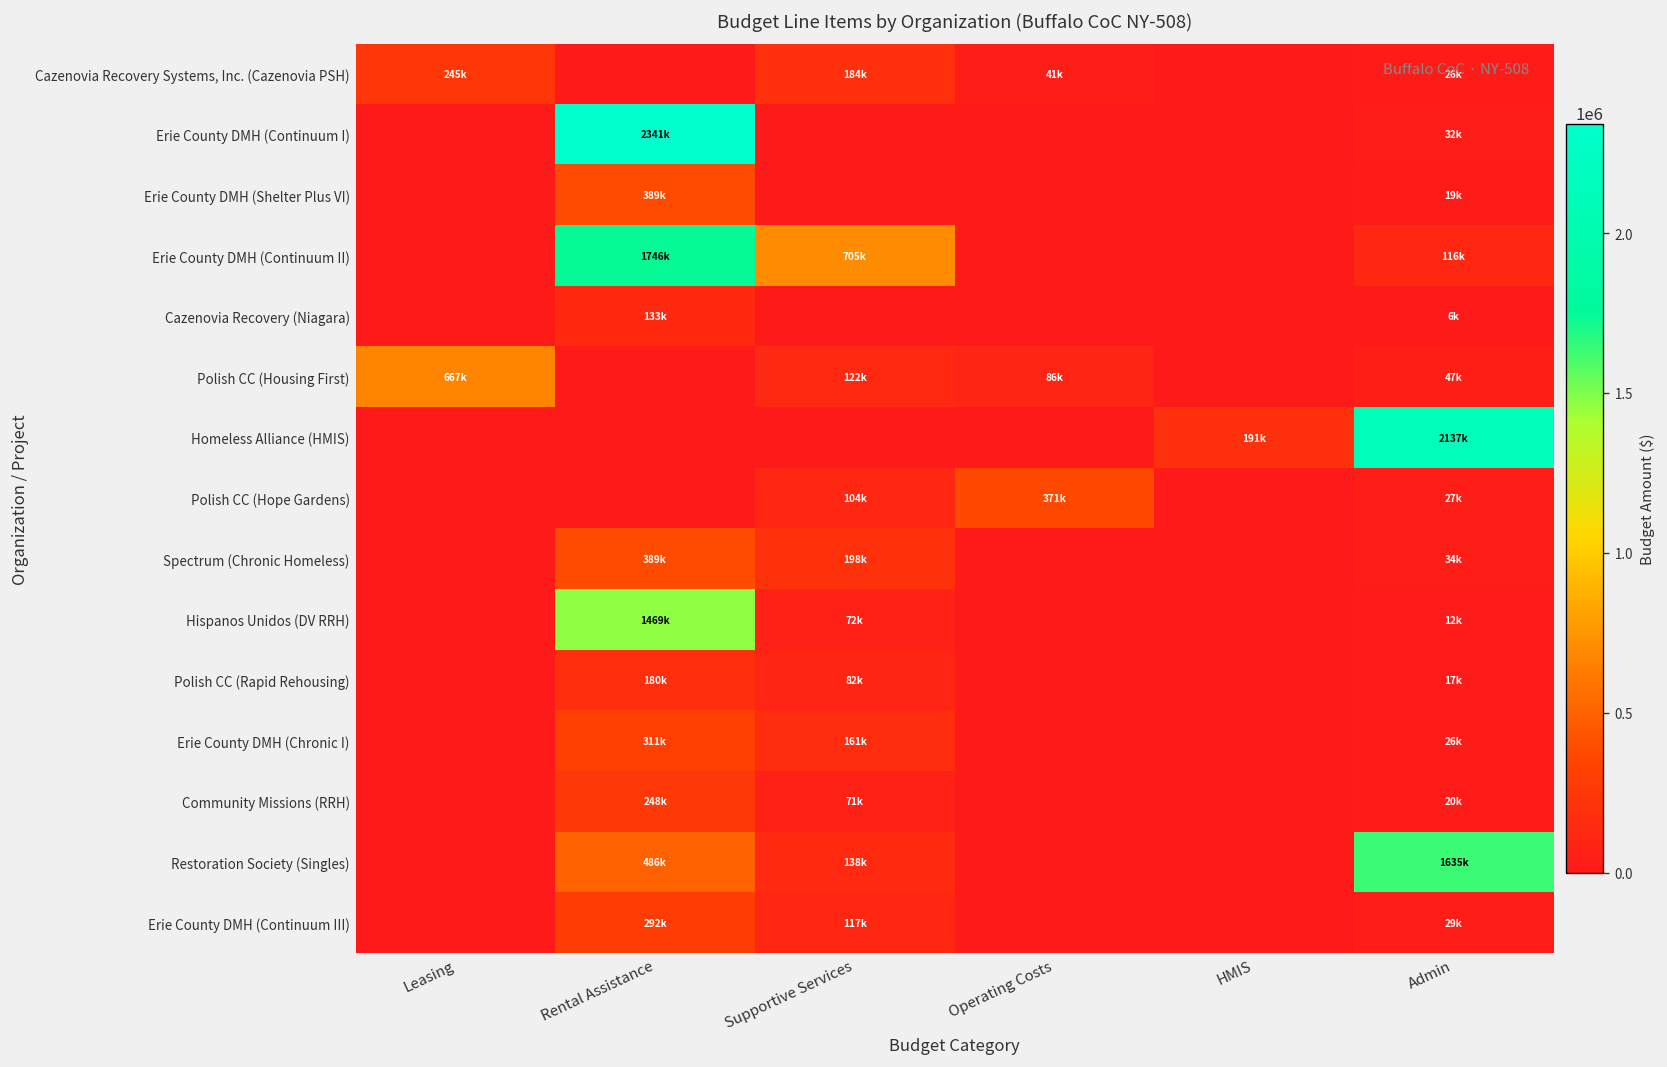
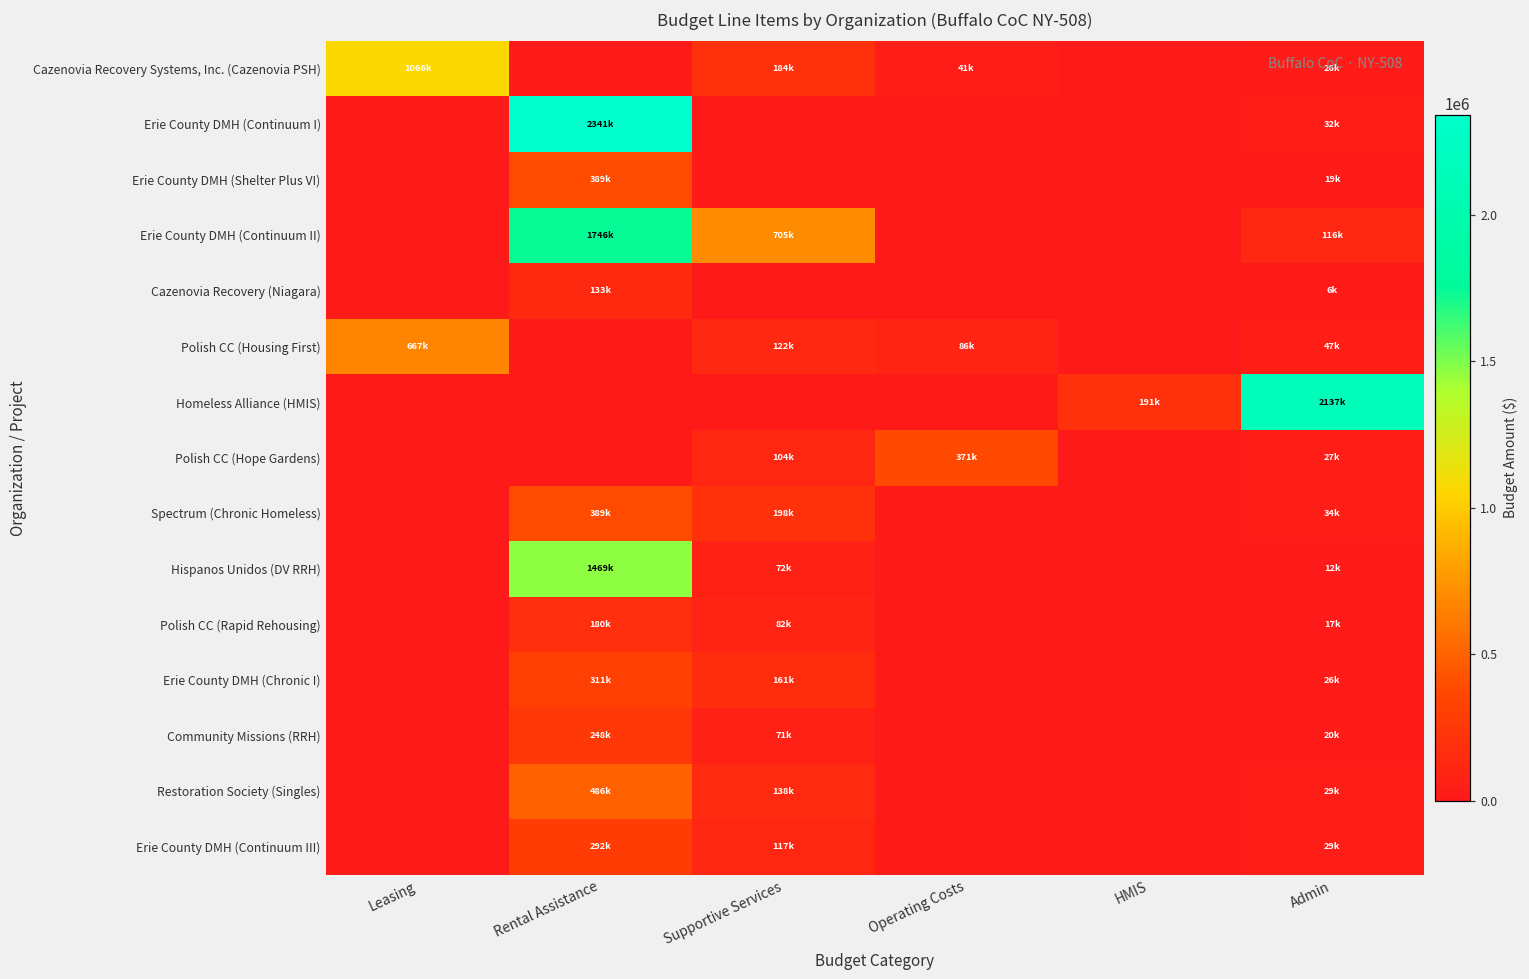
Cazenovia Recovery Systems, Inc. (Cazenovia PSH), Leasing: 245k -> 1066k
Restoration Society (Singles), Admin: 1635k -> 29k
